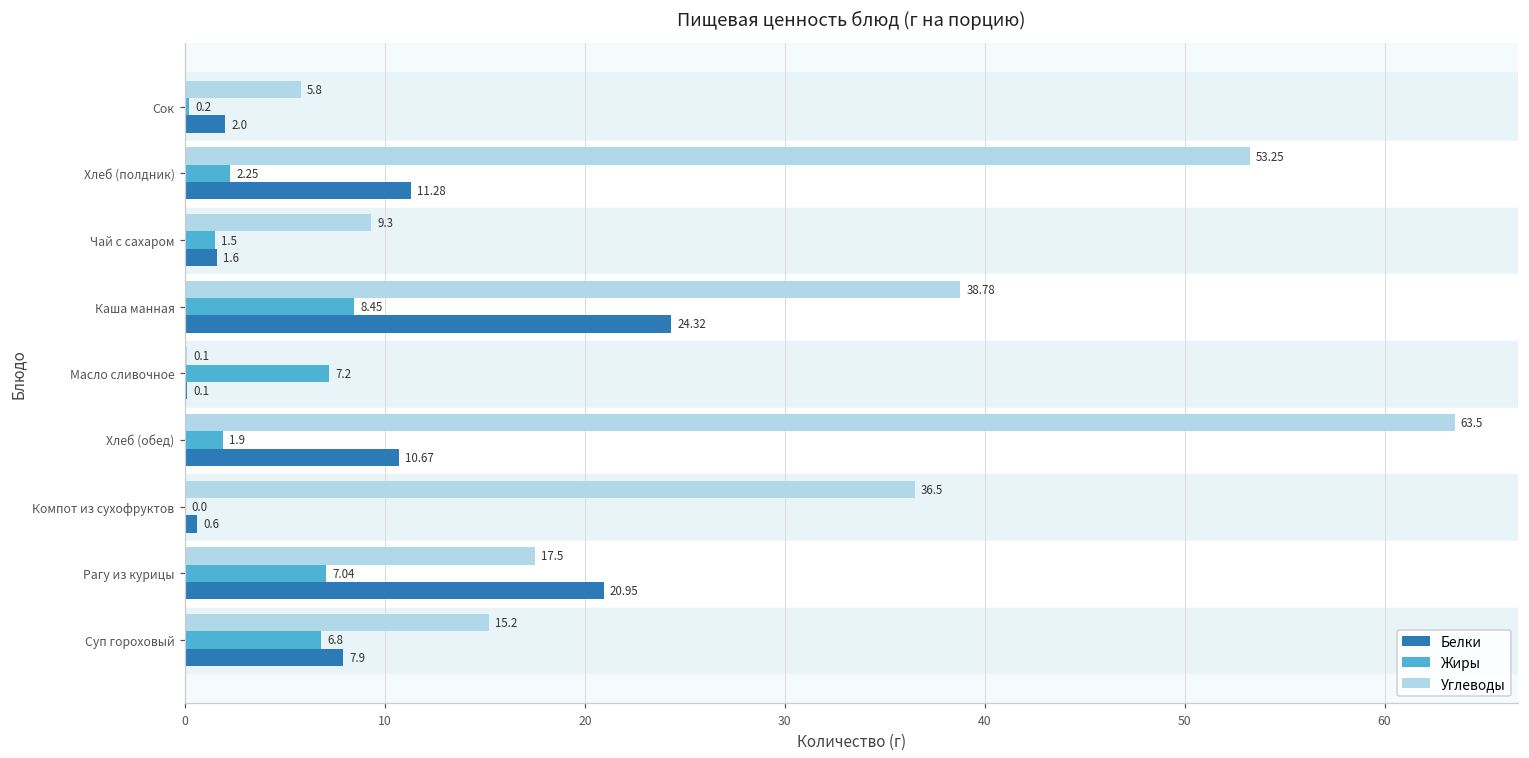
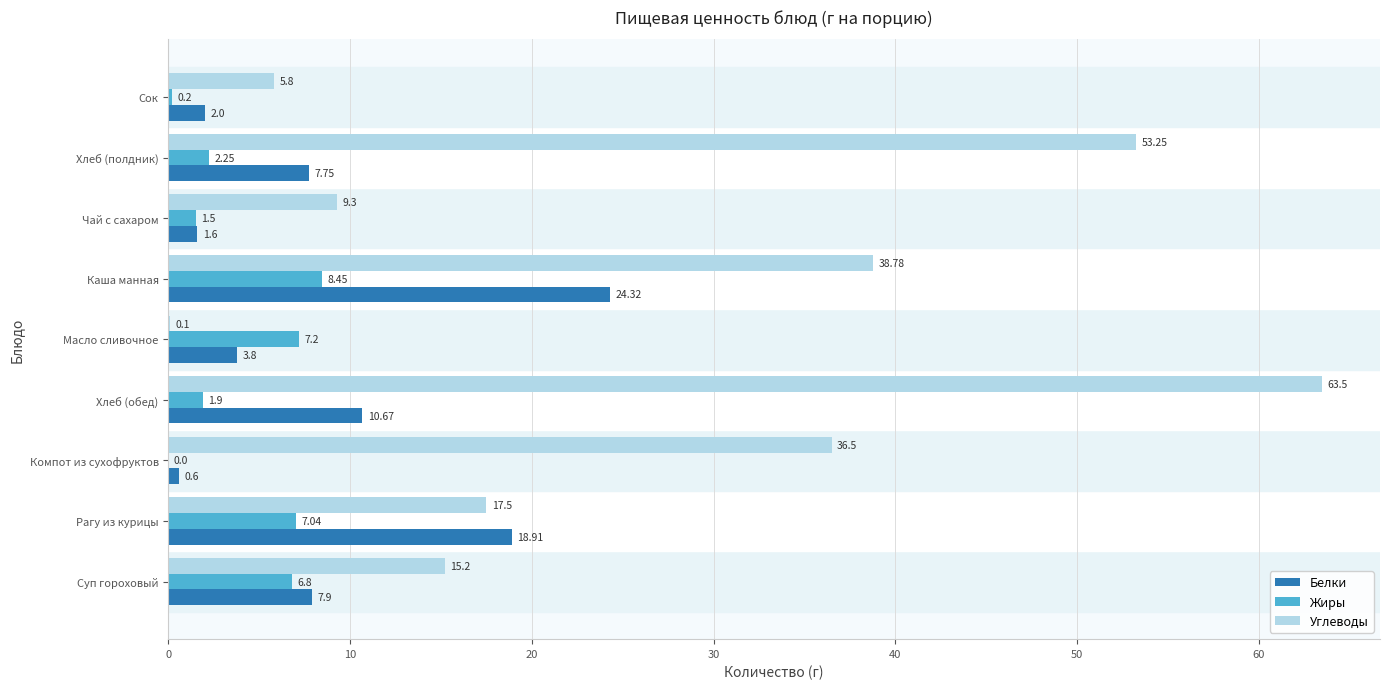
Белки, Хлеб (полдник): 11.28 -> 7.75
Белки, Масло сливочное: 0.1 -> 3.8
Белки, Рагу из курицы: 20.95 -> 18.91
